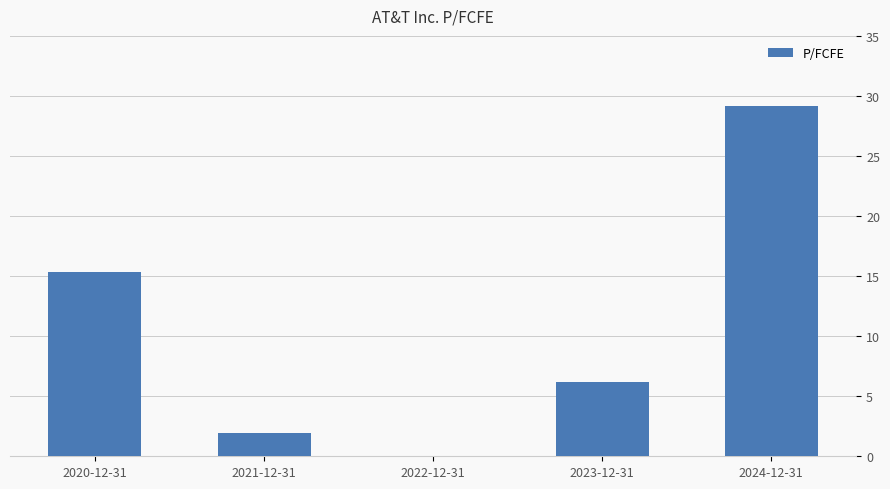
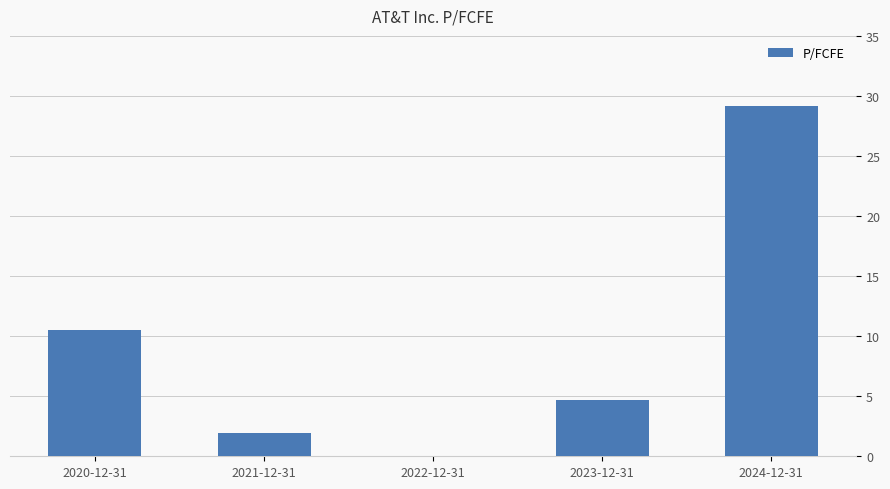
2020-12-31: 15.3 -> 10.5
2023-12-31: 6.2 -> 4.7
